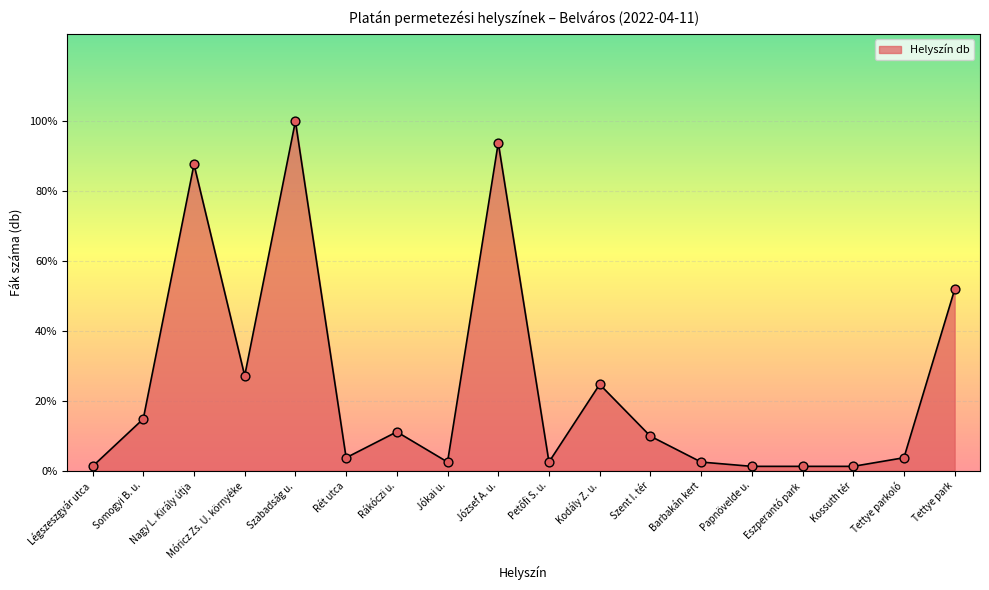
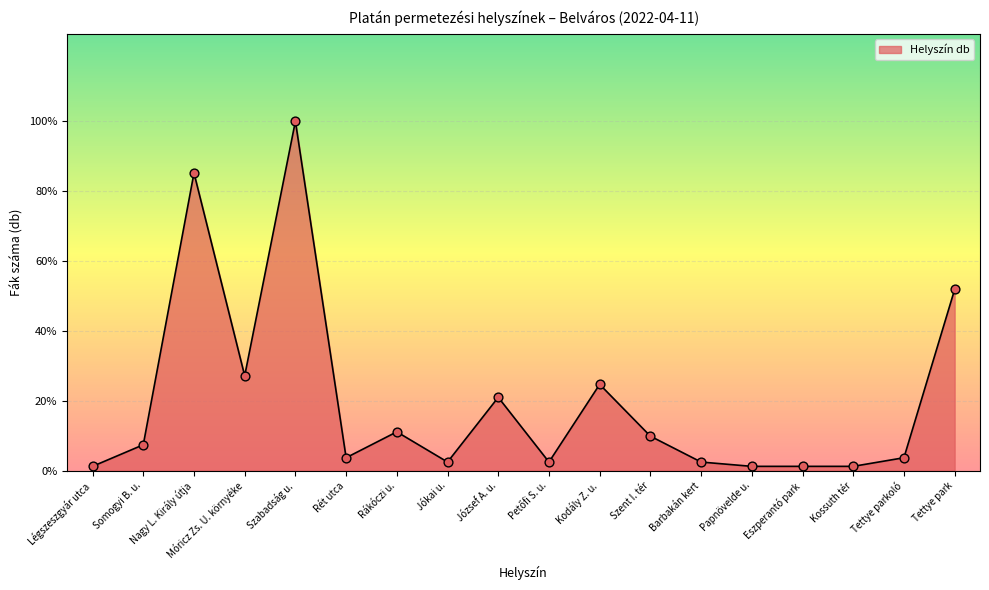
Somogyi B. u.: 15% -> 7%
Nagy L. Király útja: 88% -> 85%
József A. u.: 94% -> 21%
